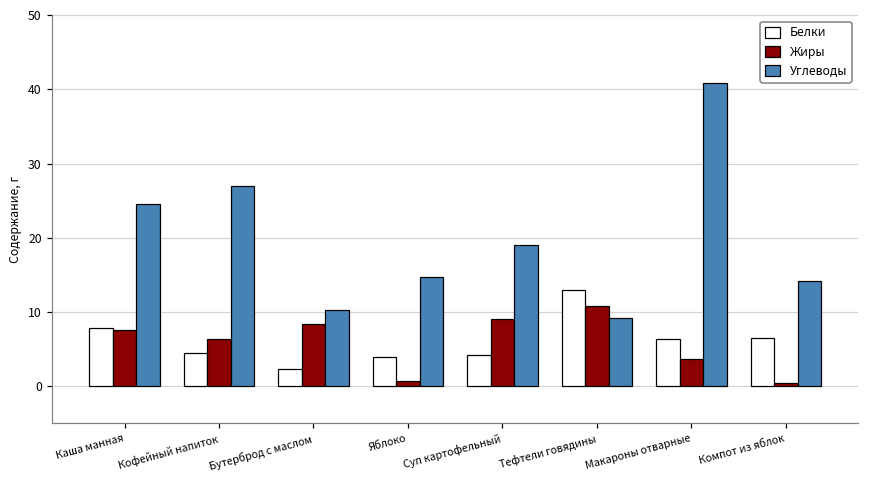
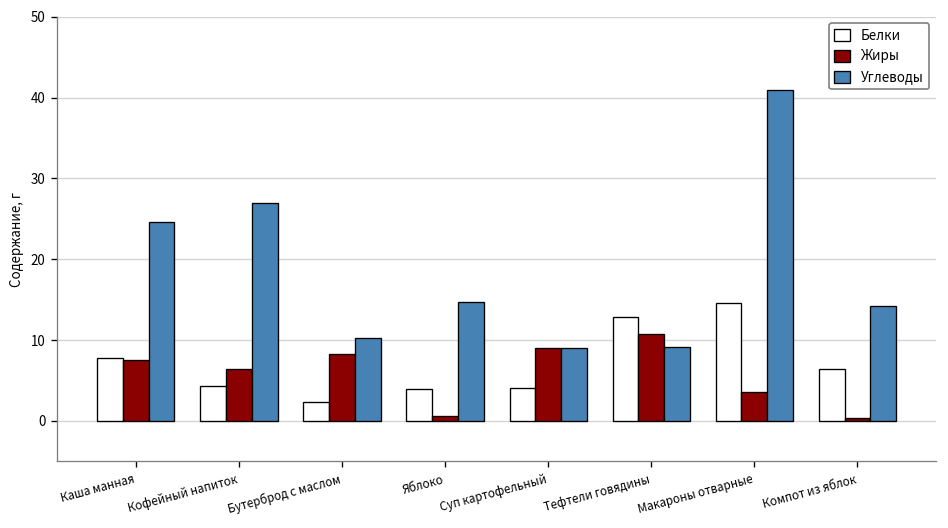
Углеводы, Суп картофельный: 19 -> 9
Белки, Макароны отварные: 6 -> 15
